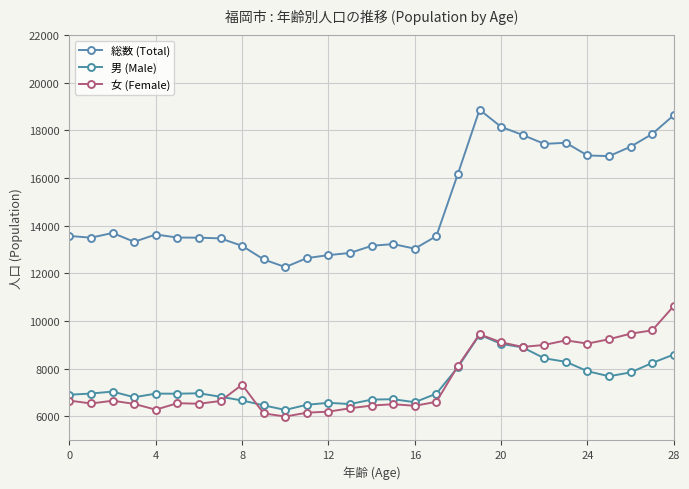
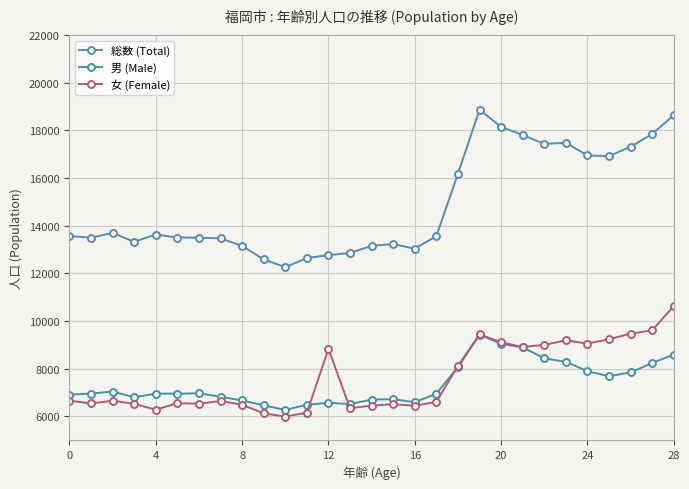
女 (Female), 8: 7300 -> 6500
女 (Female), 12: 6200 -> 8800
